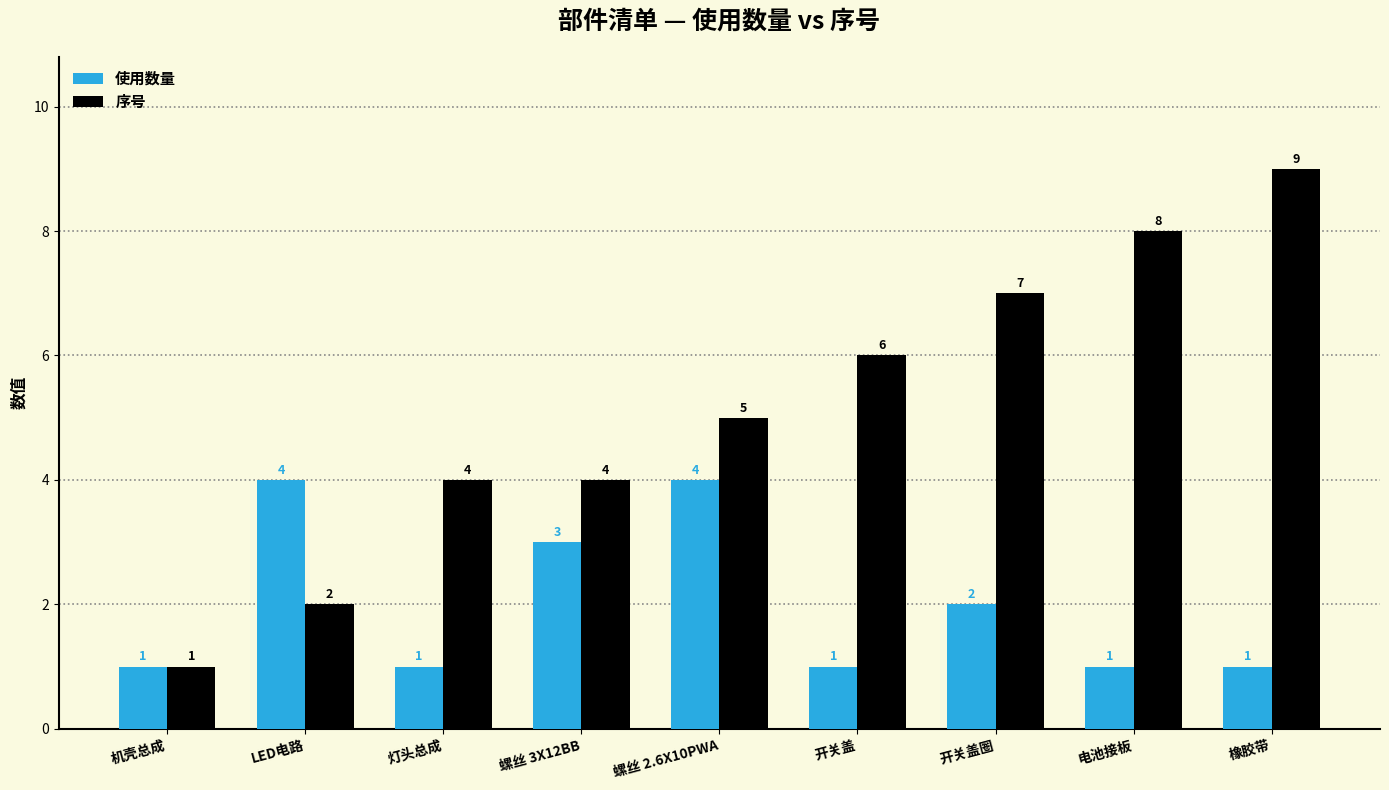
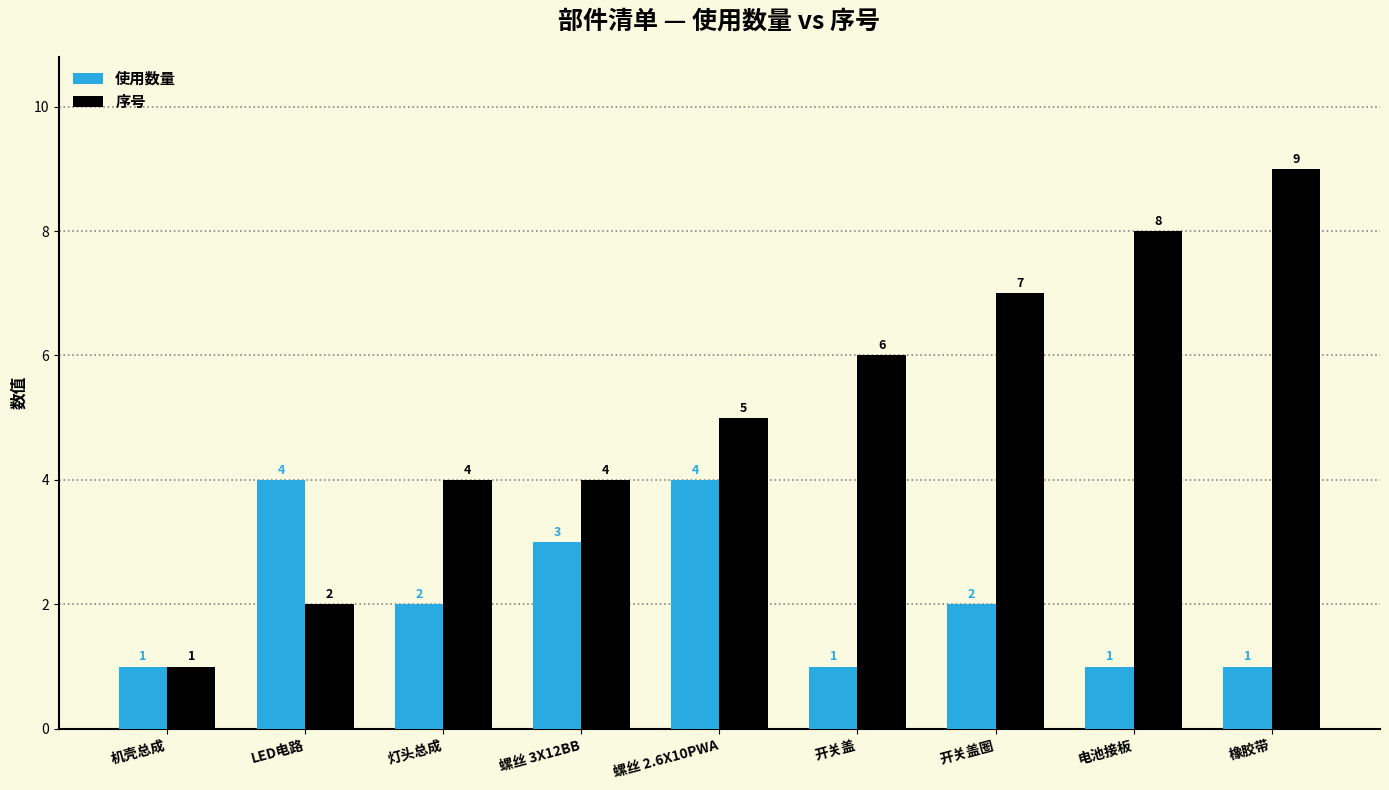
使用数量, 灯头总成: 1 -> 2
